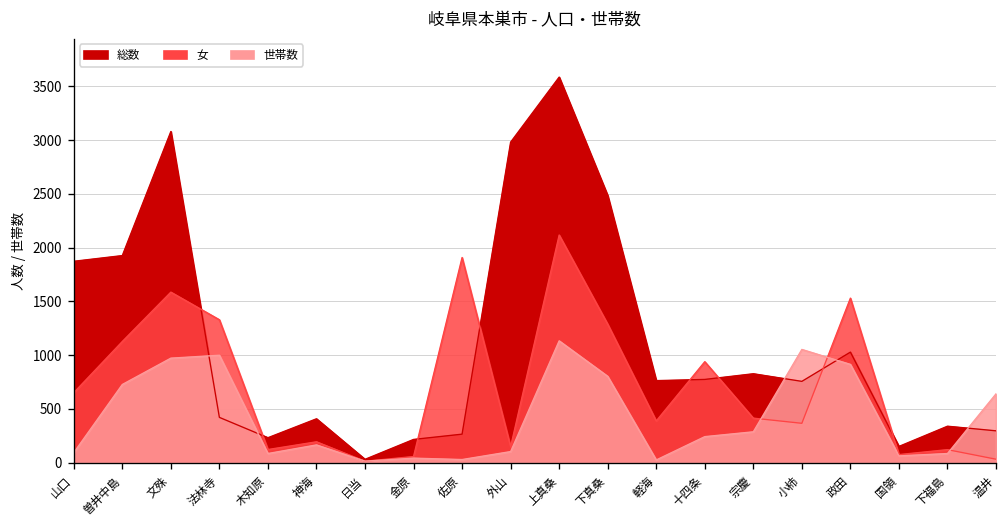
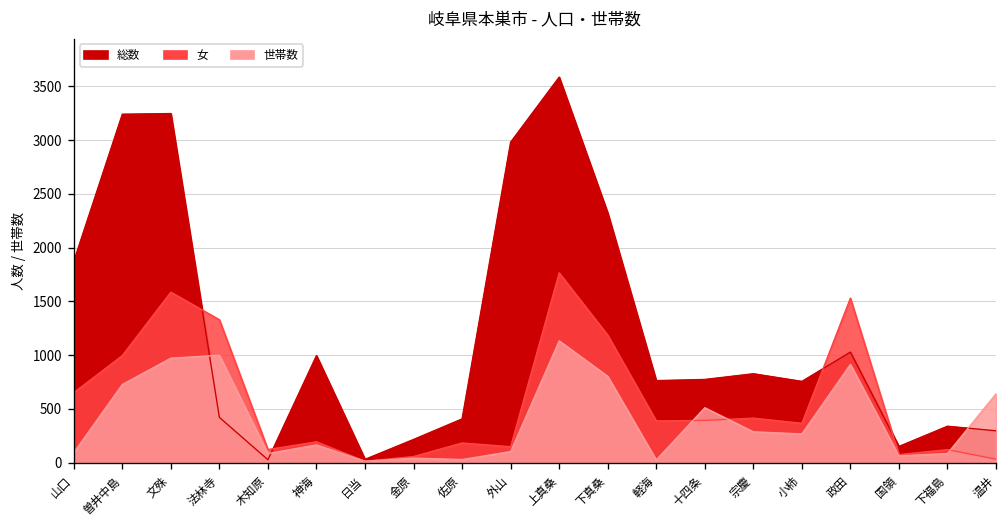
総数, 曽井中島: 1900 -> 3200
女, 曽井中島: 1100 -> 1000
総数, 文殊: 3100 -> 3200
総数, 木知原: 200 -> 0
総数, 神海: 400 -> 1000
総数, 佐原: 300 -> 400
女, 佐原: 1900 -> 200
女, 上真桑: 2100 -> 1800
総数, 下真桑: 2500 -> 2300
女, 下真桑: 1300 -> 1200
女, 十四条: 900 -> 400
世帯数, 十四条: 200 -> 500
世帯数, 小柿: 1100 -> 300
